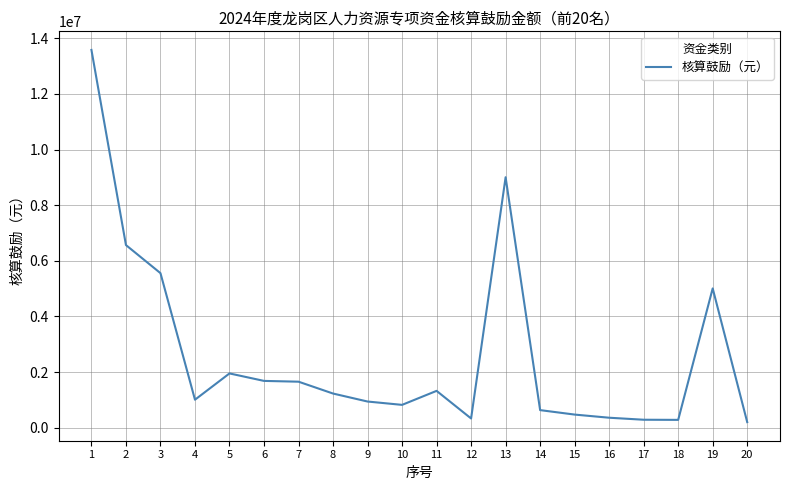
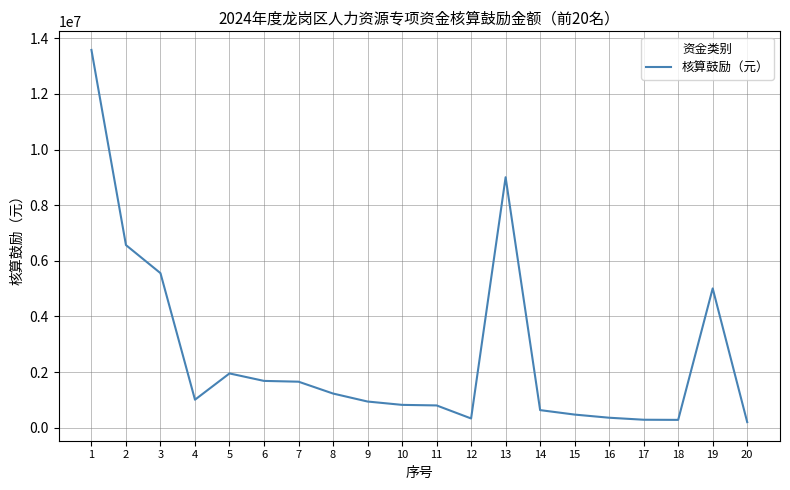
11: 1300000 -> 800000
